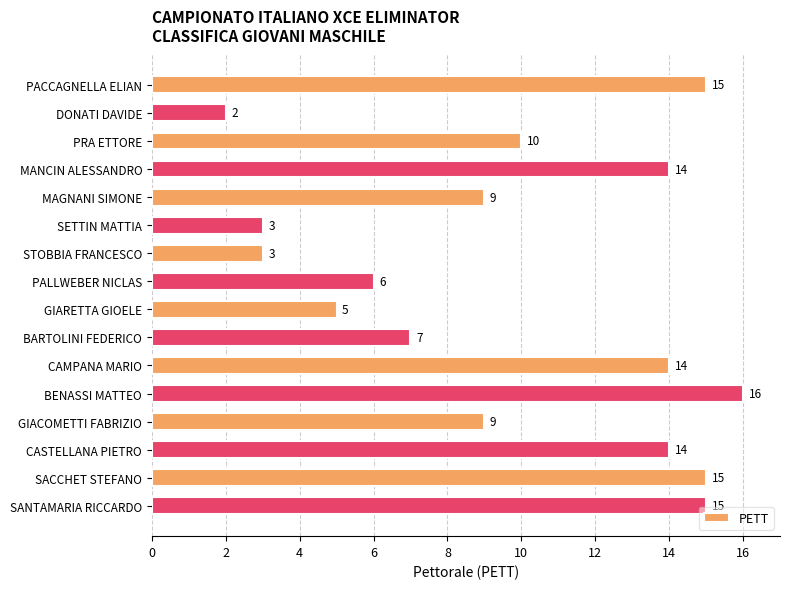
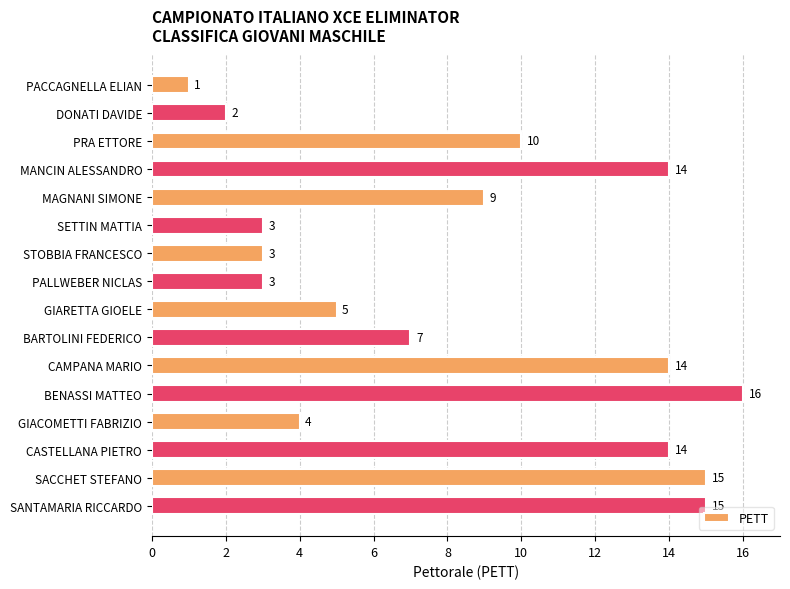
PACCAGNELLA ELIAN: 15 -> 1
PALLWEBER NICLAS: 6 -> 3
GIACOMETTI FABRIZIO: 9 -> 4
